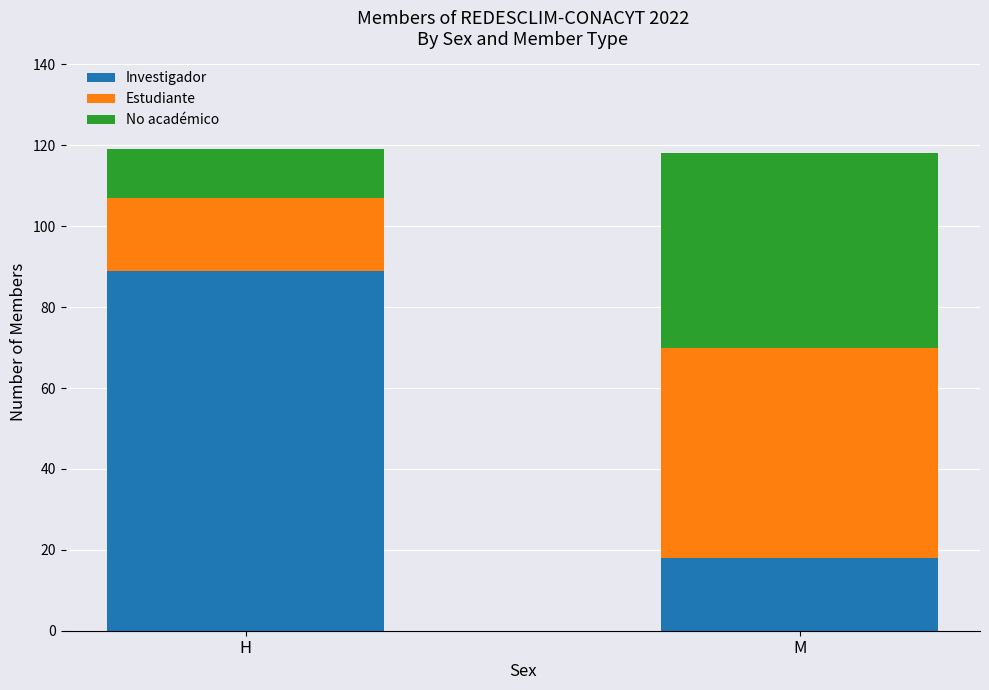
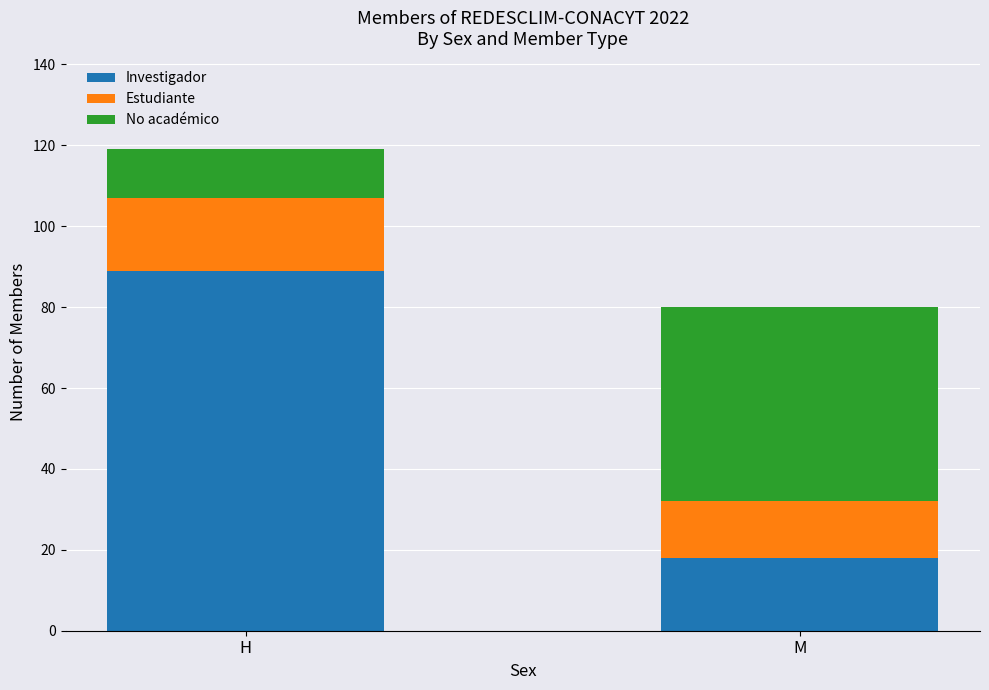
Estudiante, M: 52 -> 14
